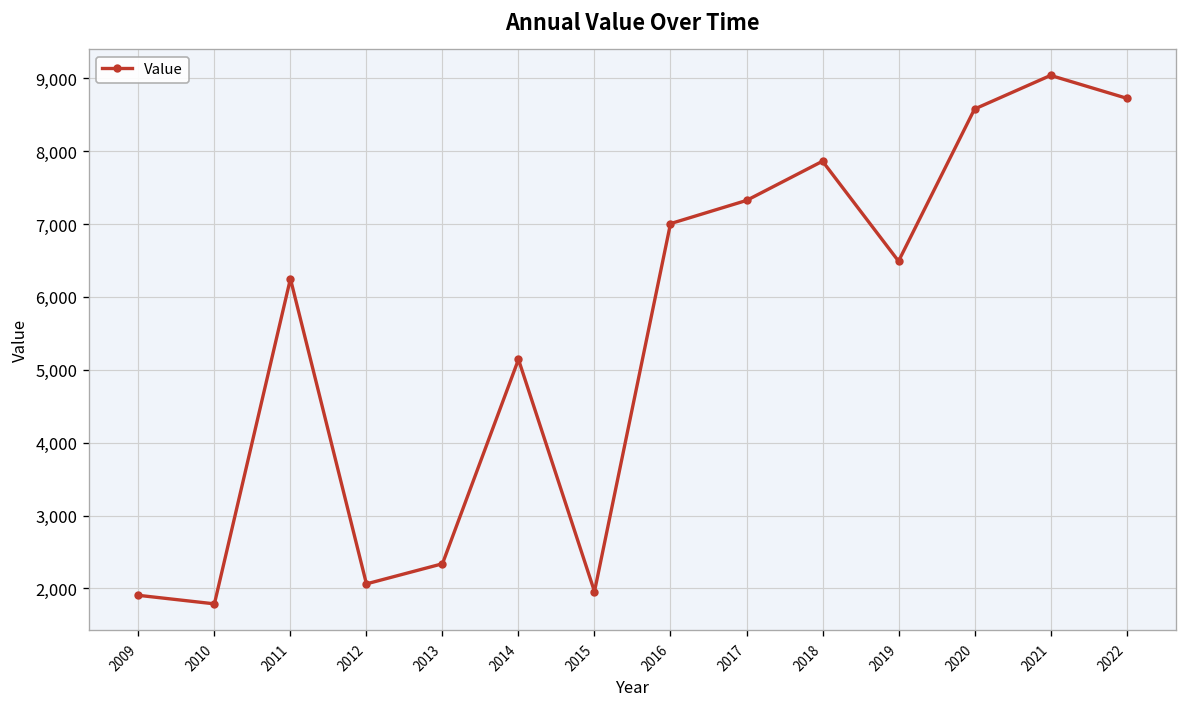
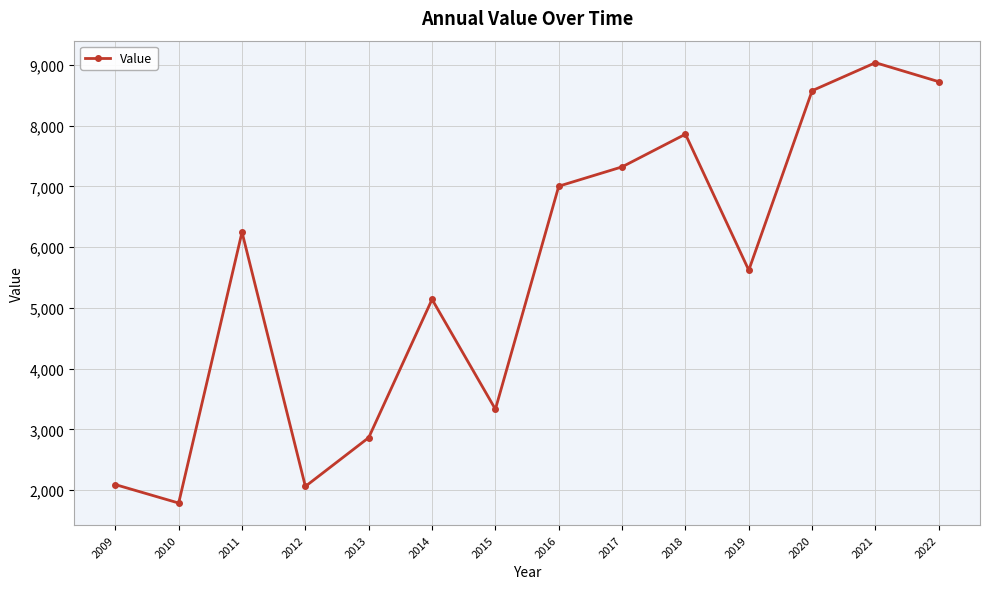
2009: 1,900 -> 2,100
2013: 2,300 -> 2,900
2015: 2,000 -> 3,300
2019: 6,500 -> 5,600
